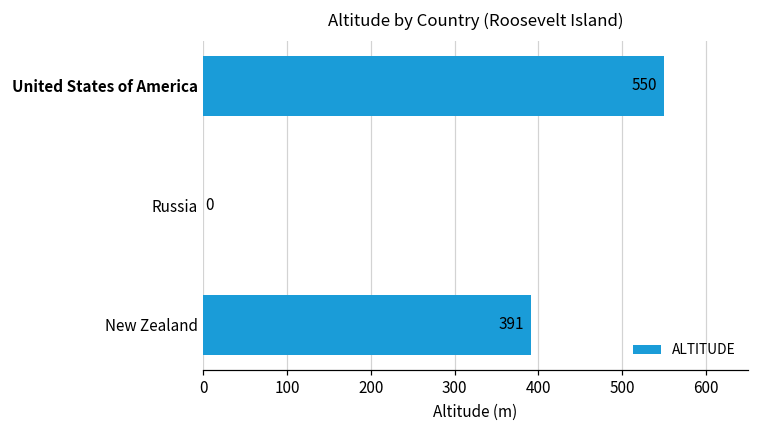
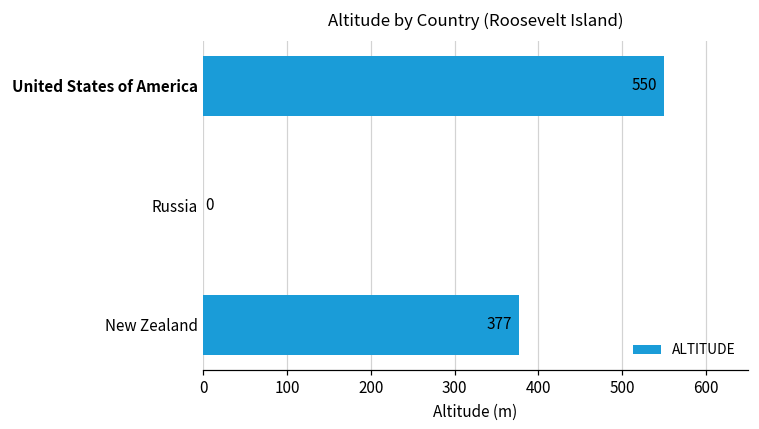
New Zealand: 391 -> 377
